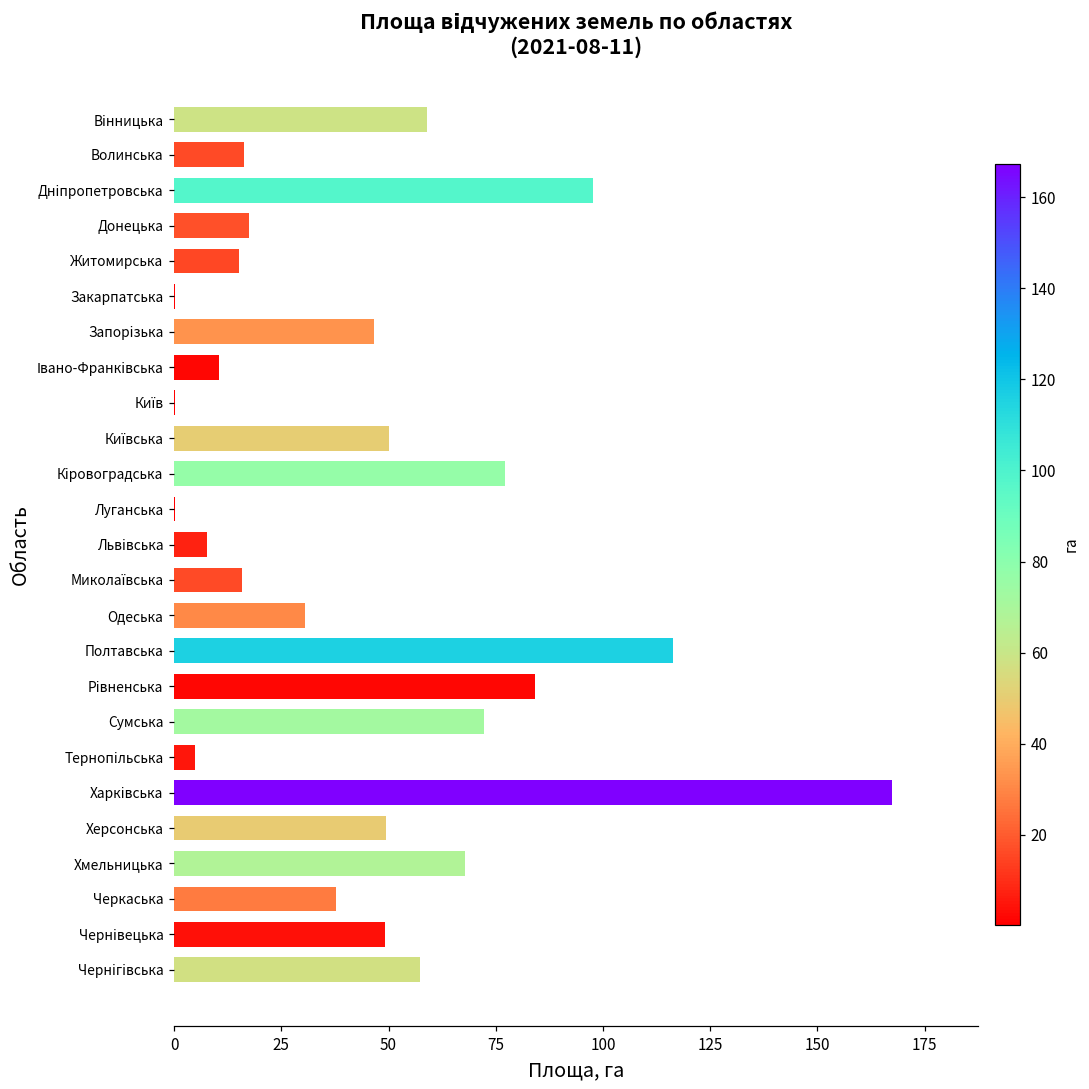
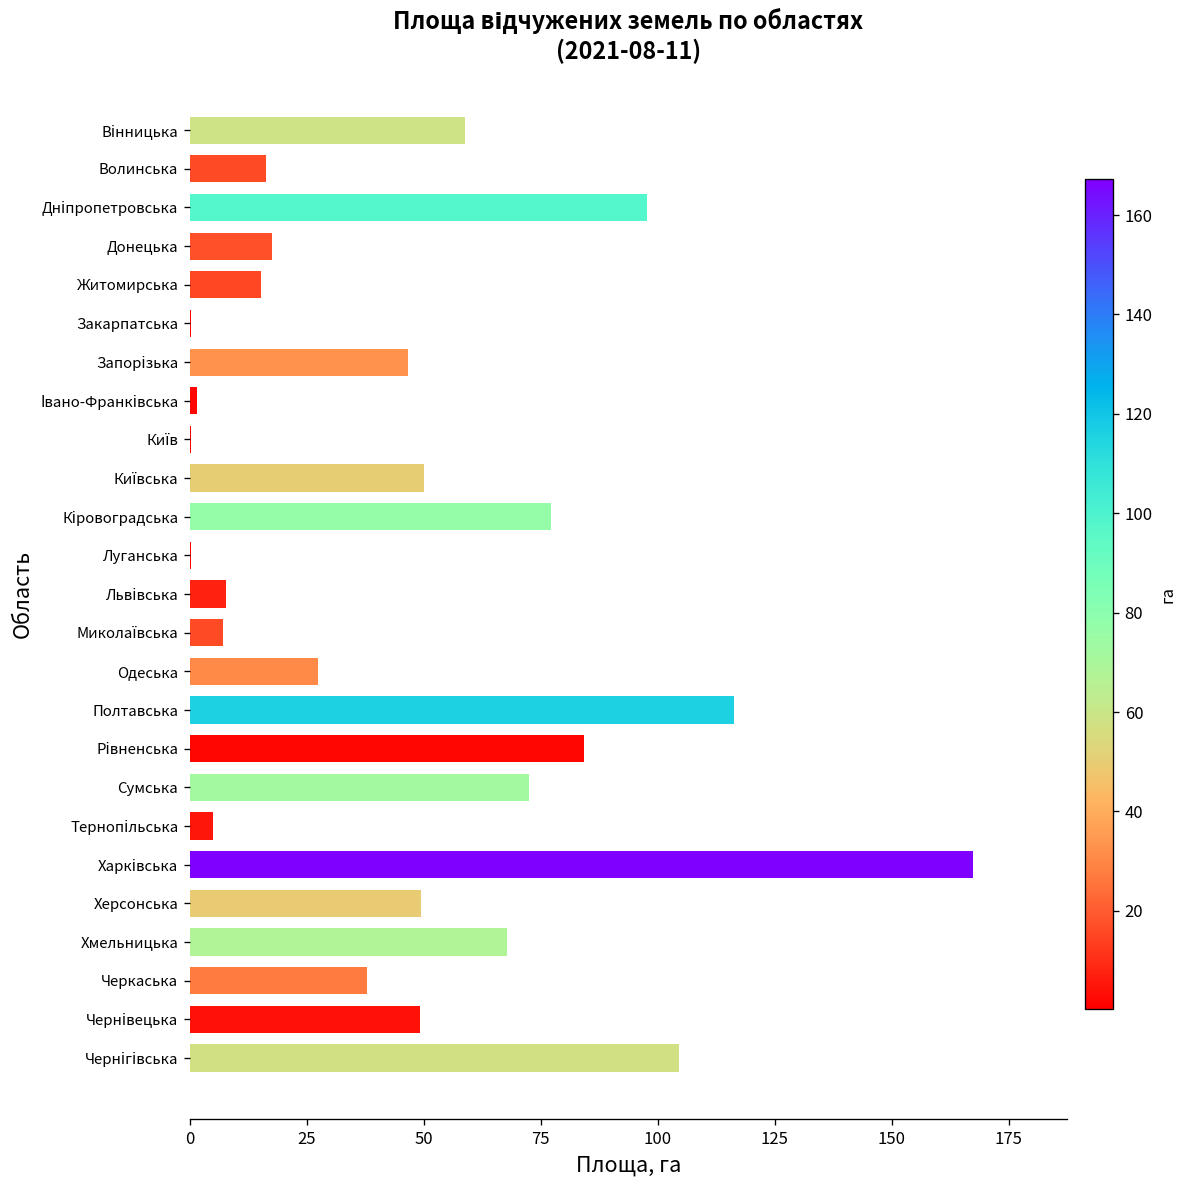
Івано-Франківська: 10 -> 2
Миколаївська: 16 -> 7
Одеська: 31 -> 27
Чернігівська: 57 -> 105
